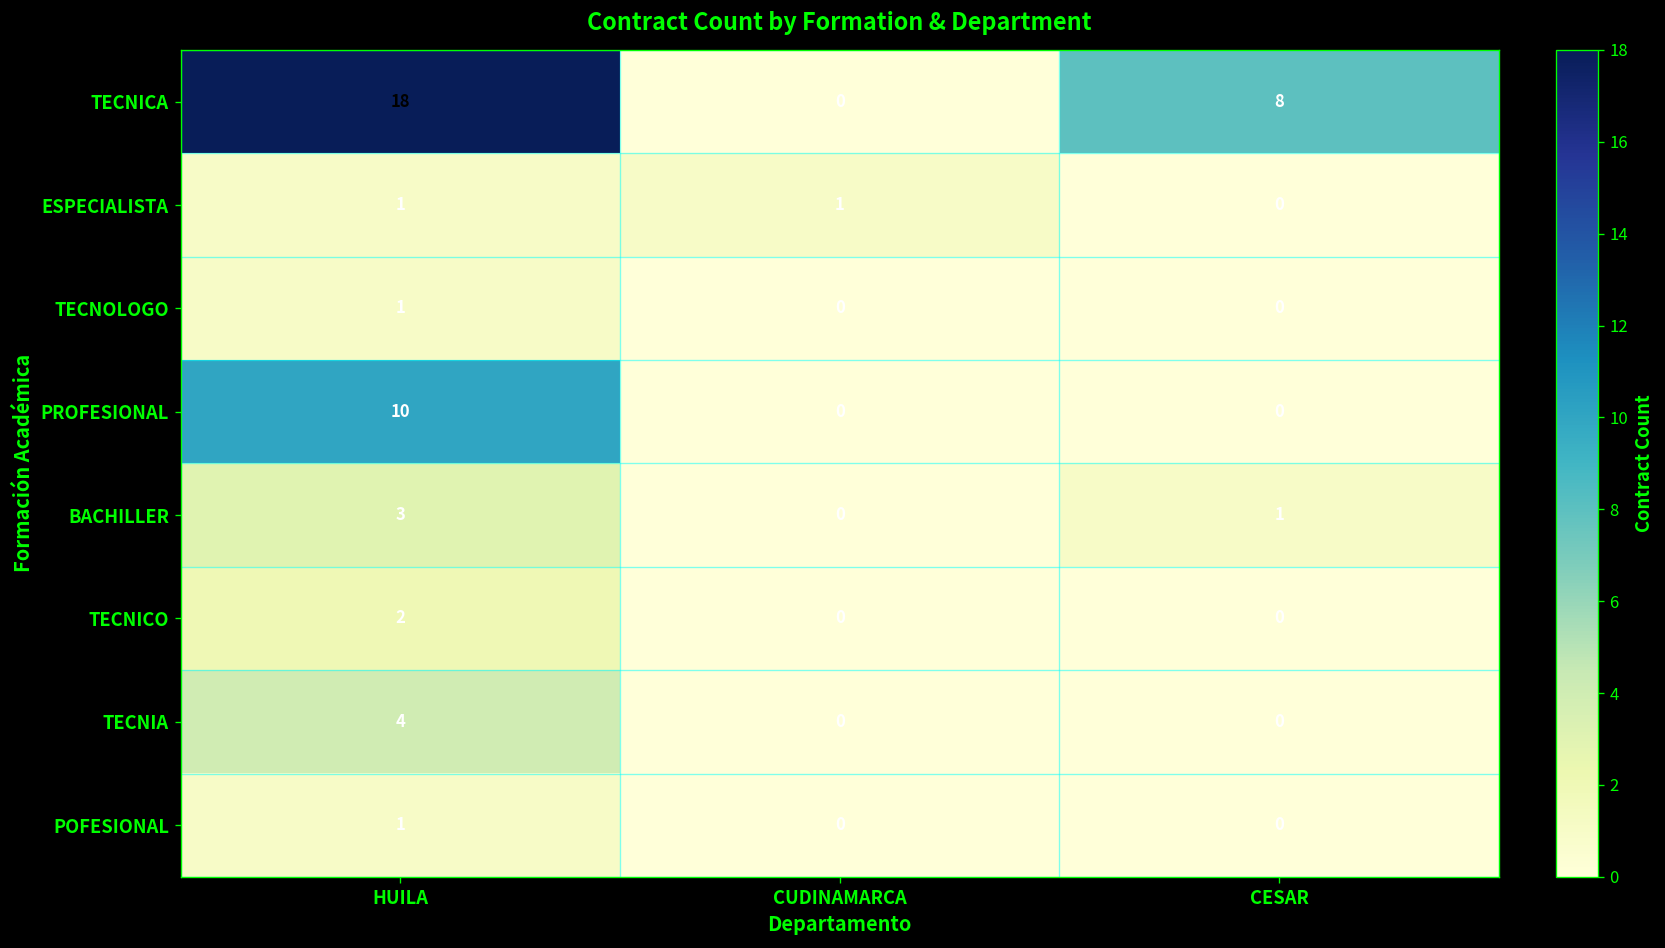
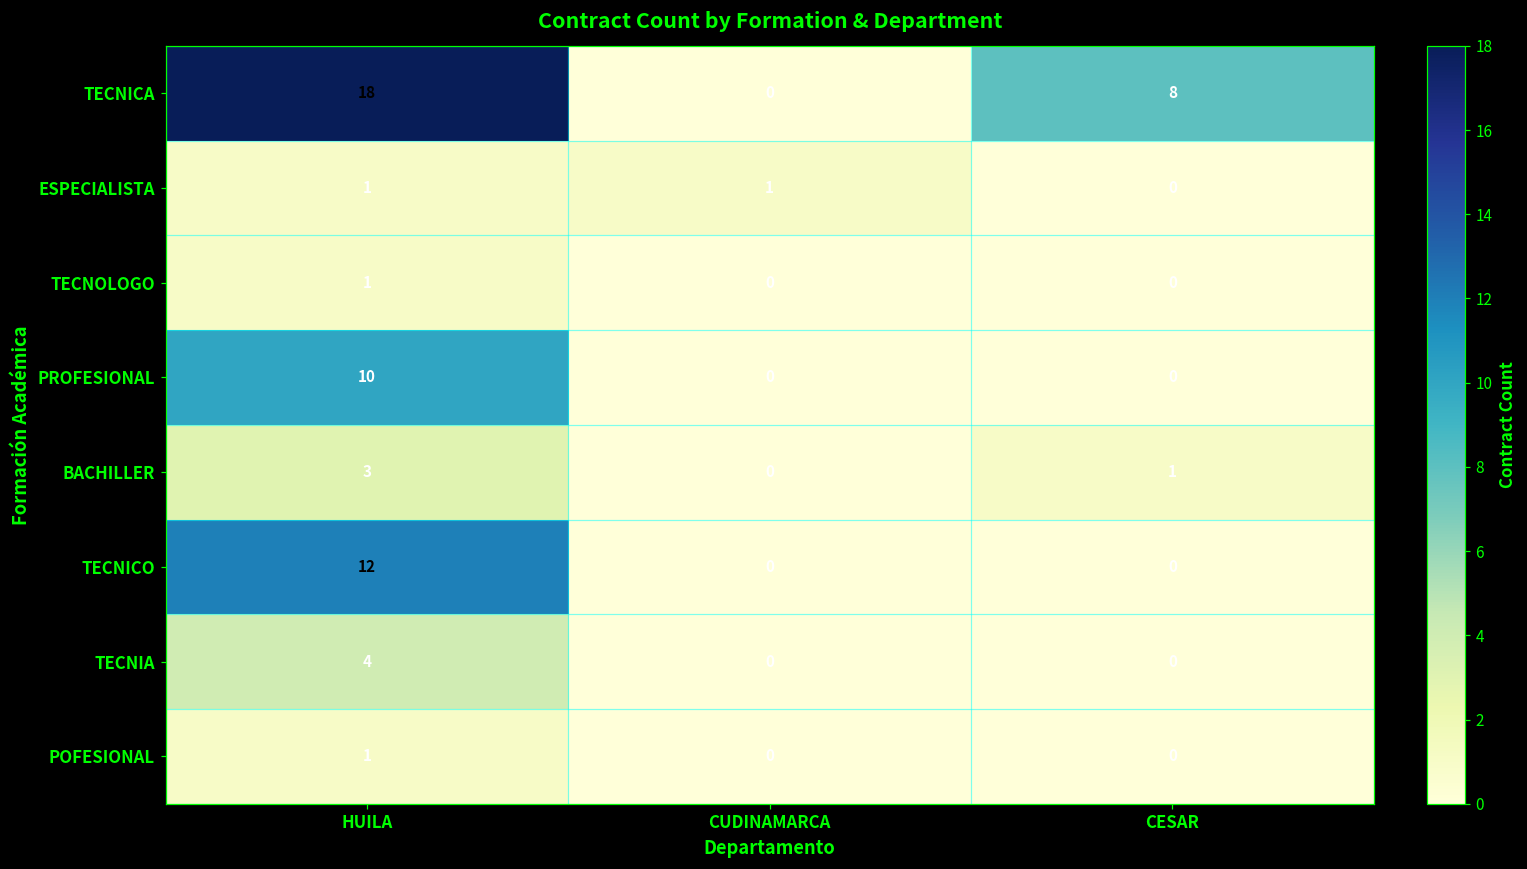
TECNICO, HUILA: 2 -> 12
